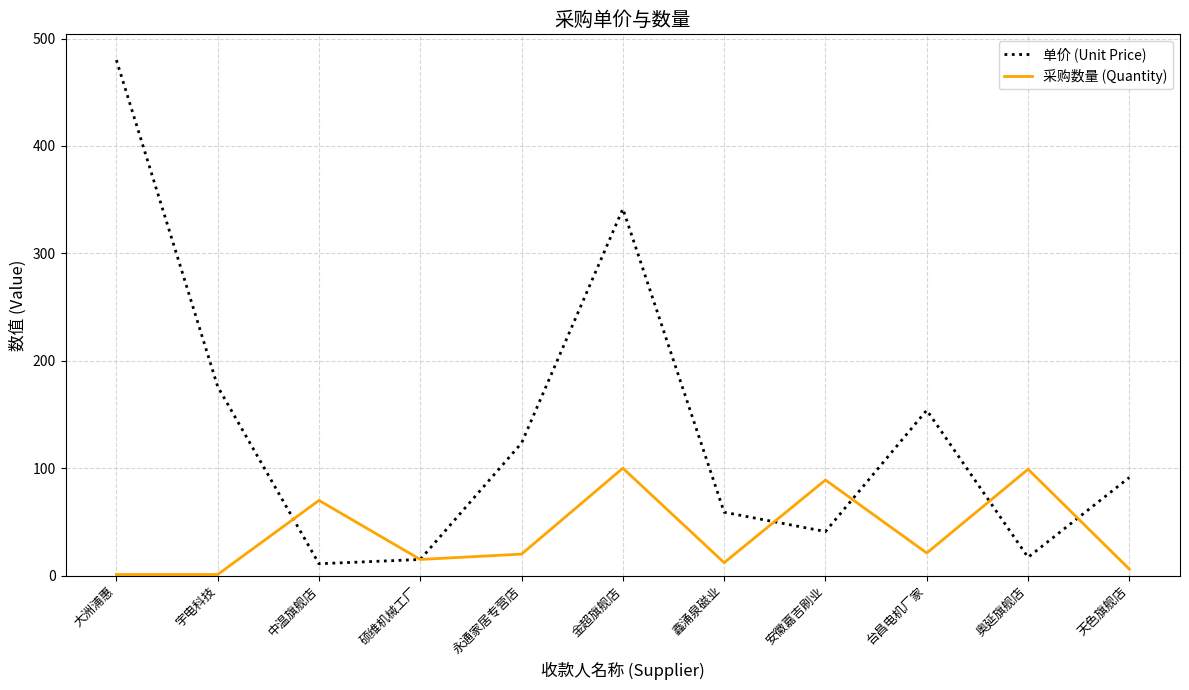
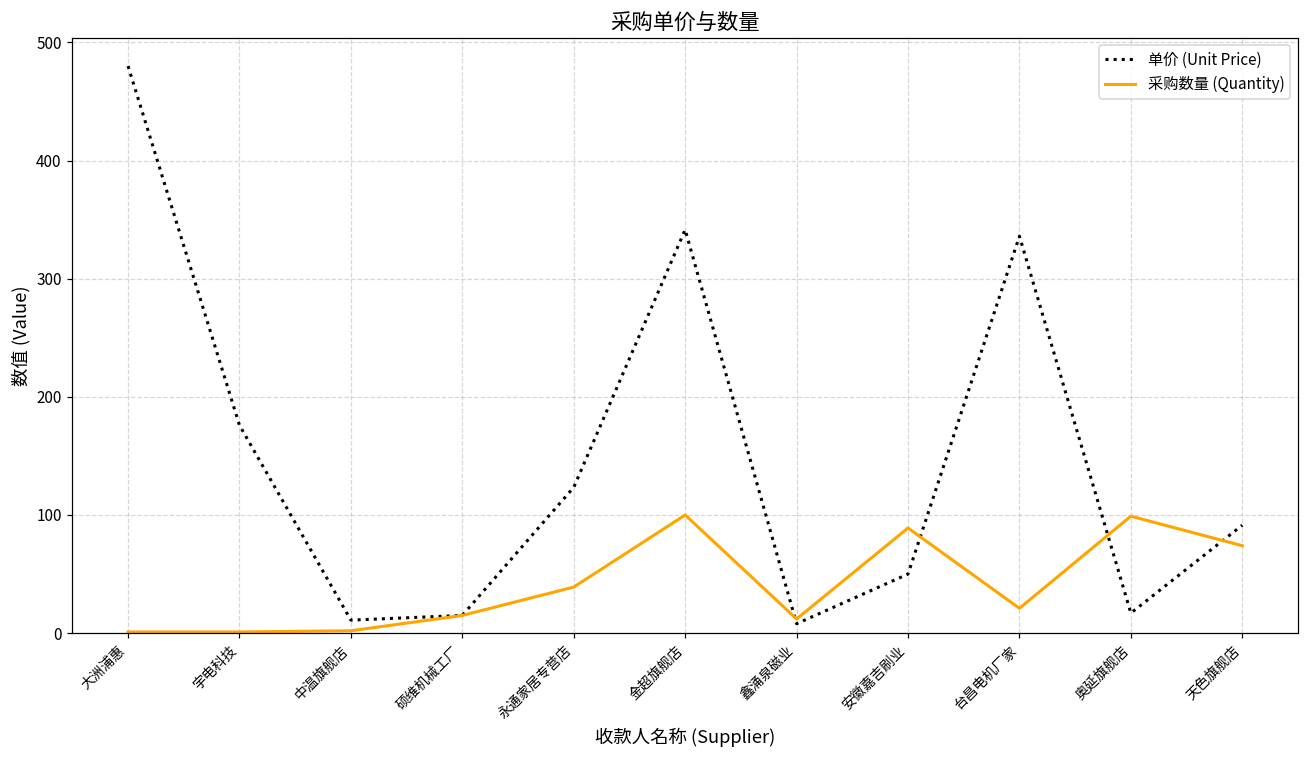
采购数量 (Quantity), 中温旗舰店: 70 -> 2
采购数量 (Quantity), 永通家居专营店: 20 -> 39
单价 (Unit Price), 鑫涌泉磁业: 59 -> 8
单价 (Unit Price), 安徽嘉吉刷业: 41 -> 50
单价 (Unit Price), 台昌电机厂家: 154 -> 336
采购数量 (Quantity), 天色旗舰店: 6 -> 74
